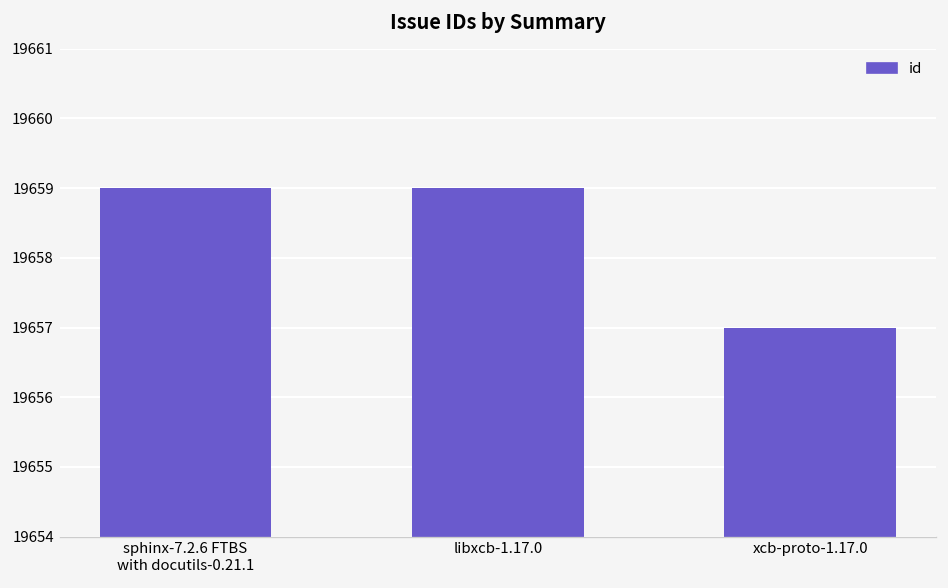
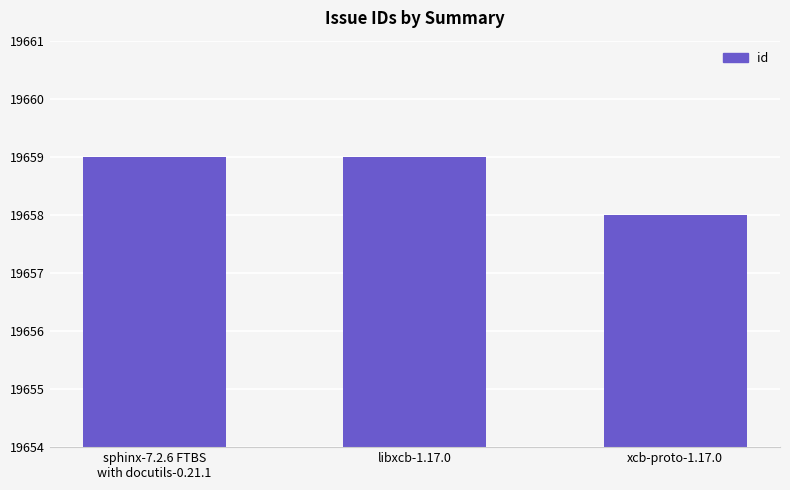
xcb-proto-1.17.0: 19657 -> 19658
